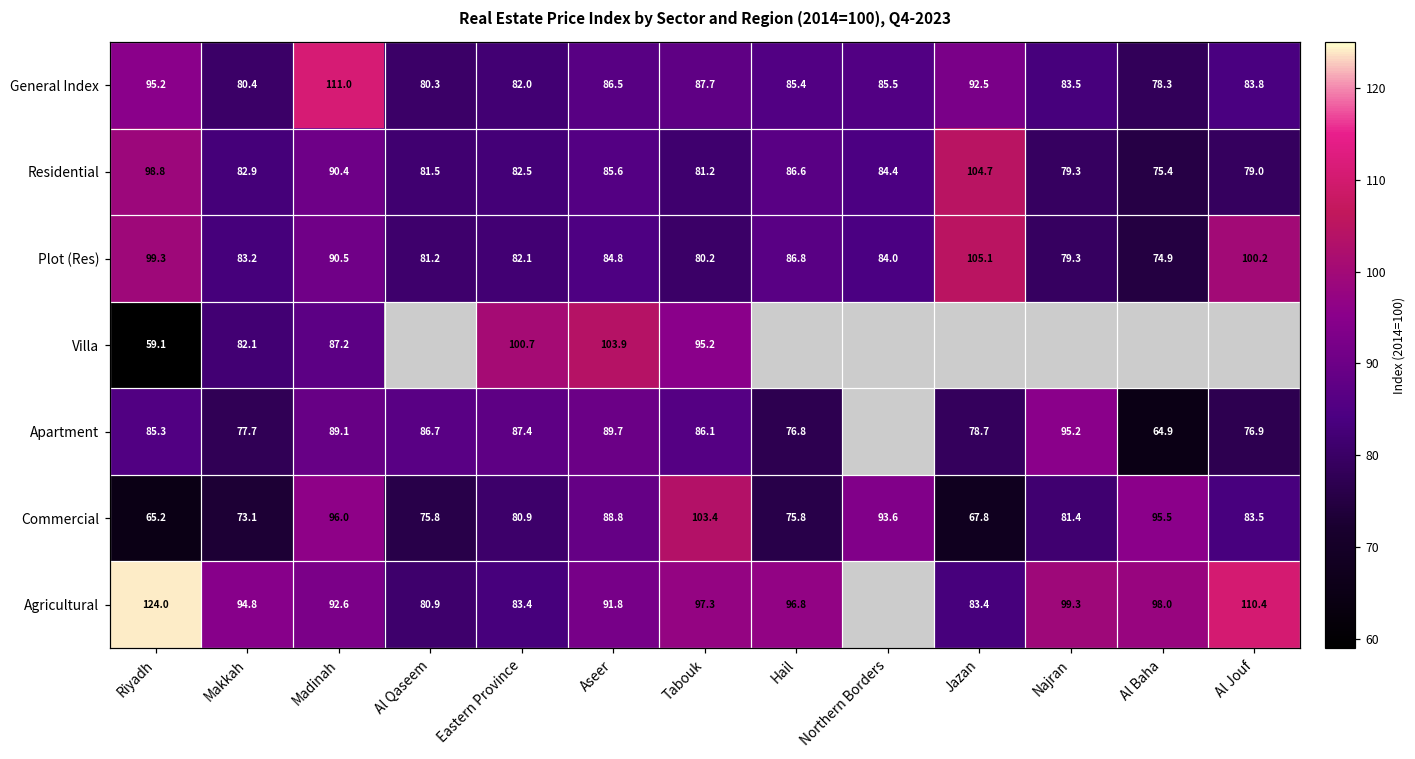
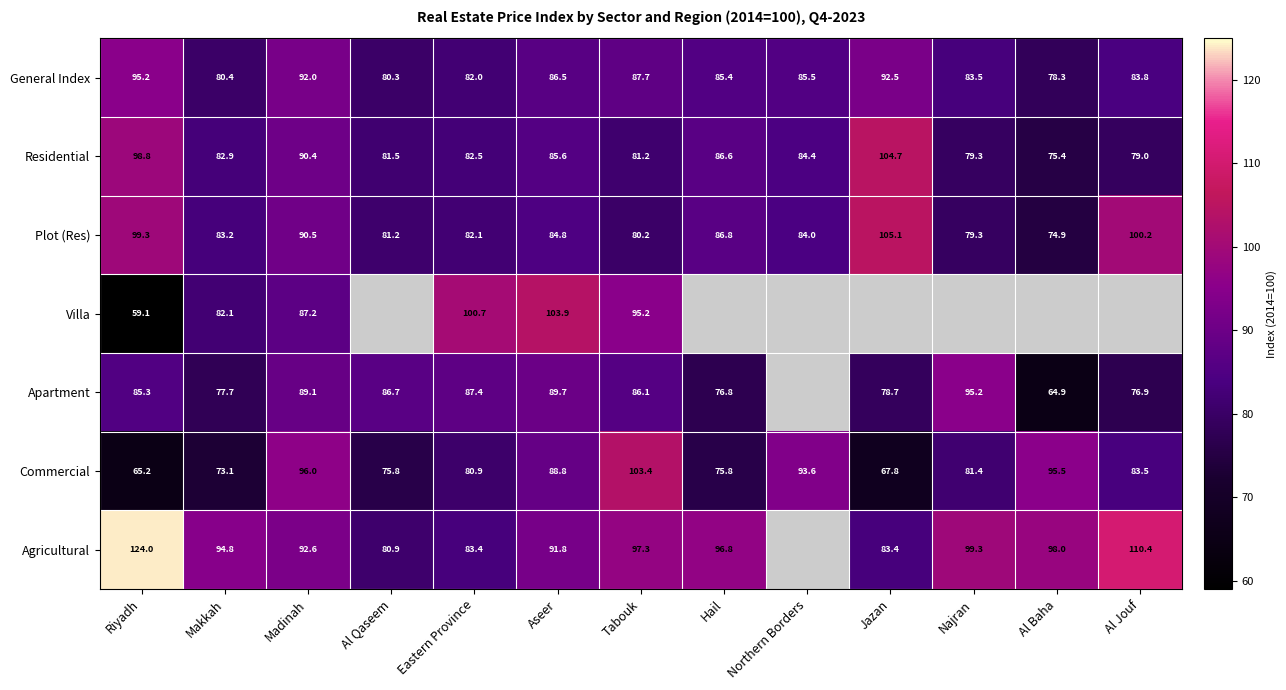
General Index, Madinah: 111.0 -> 92.0
